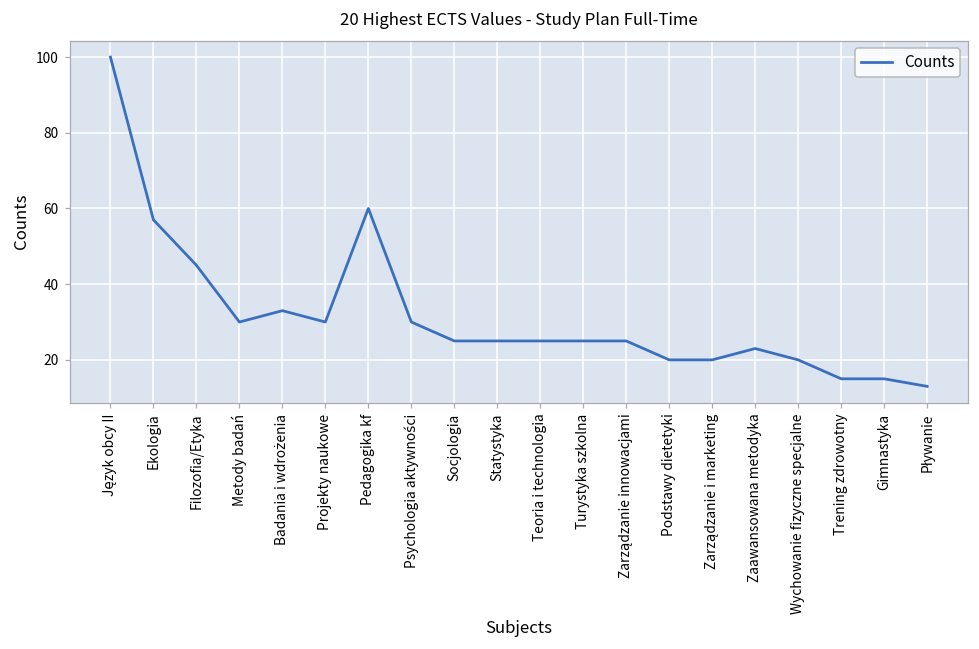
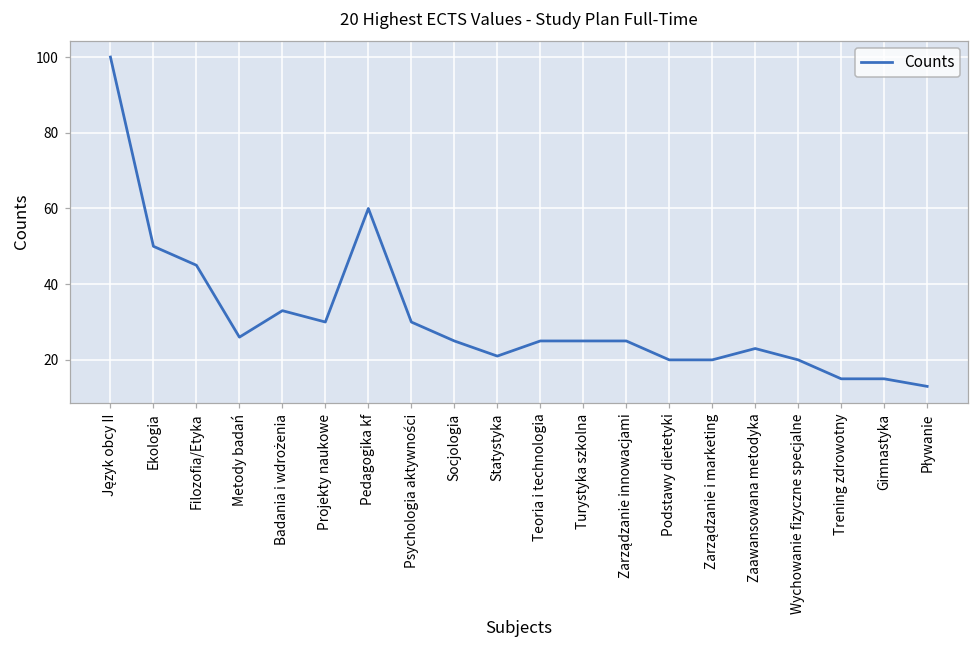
Ekologia: 57 -> 50
Metody badań: 30 -> 26
Statystyka: 25 -> 21
